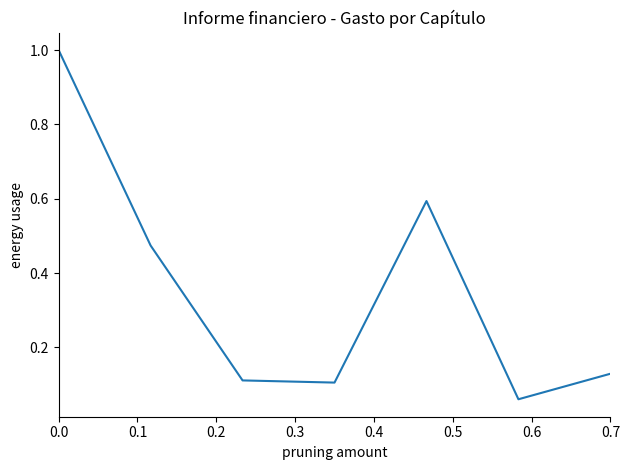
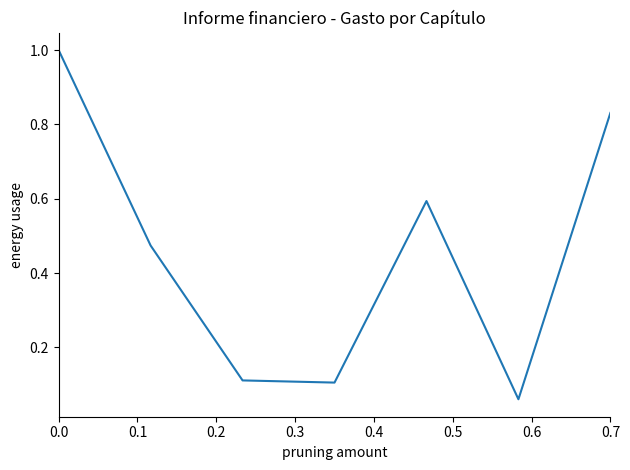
0.7: 0.13 -> 0.83
